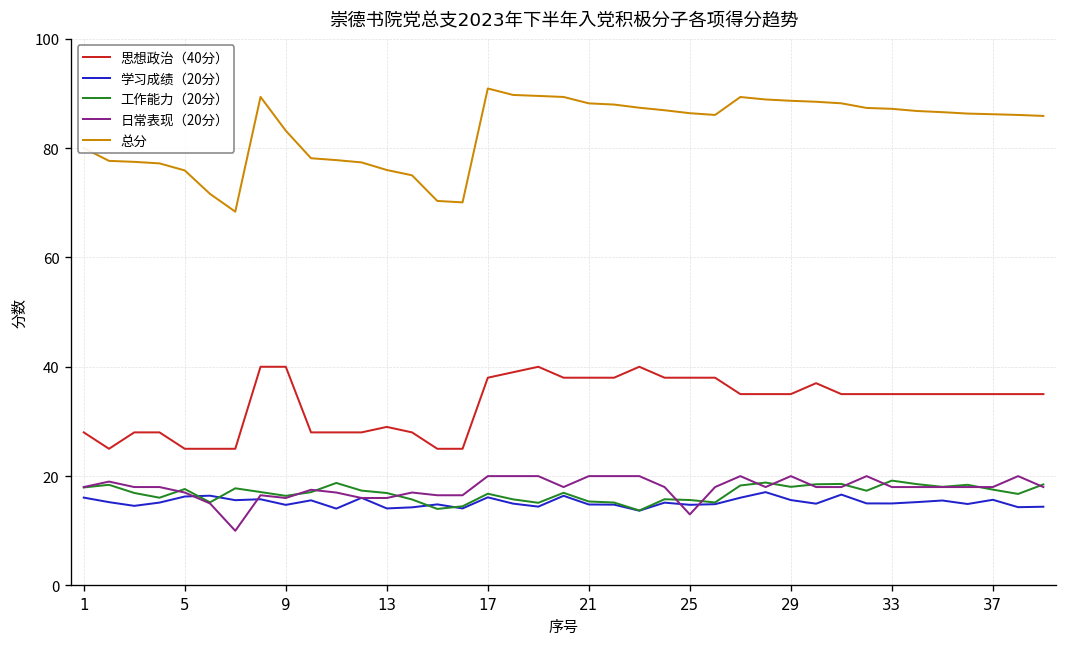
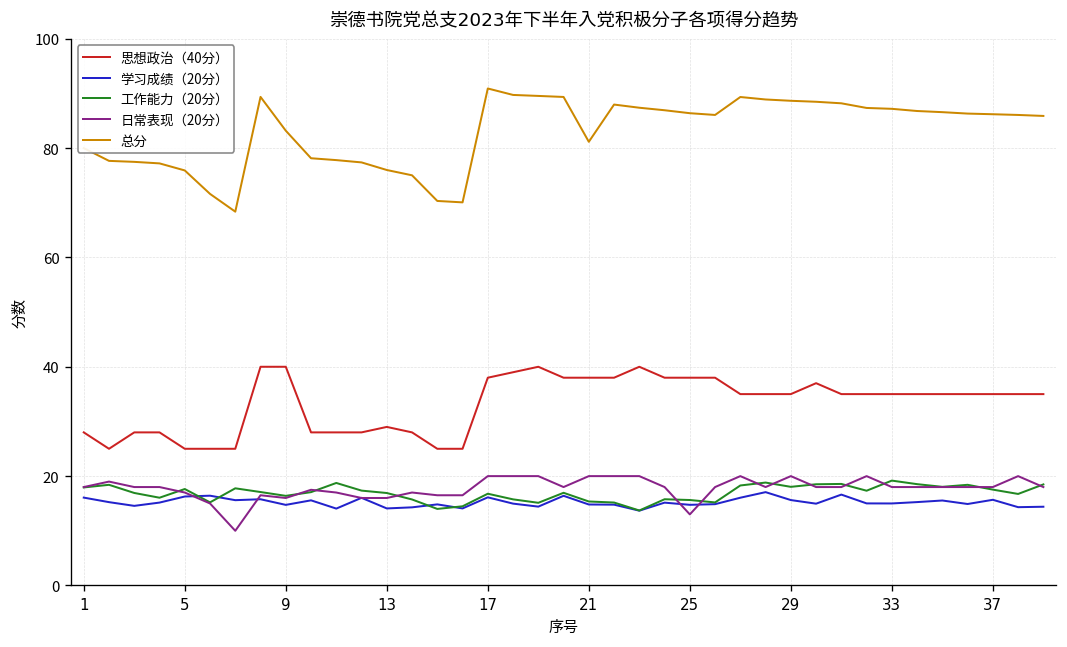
总分, 21: 88 -> 81
